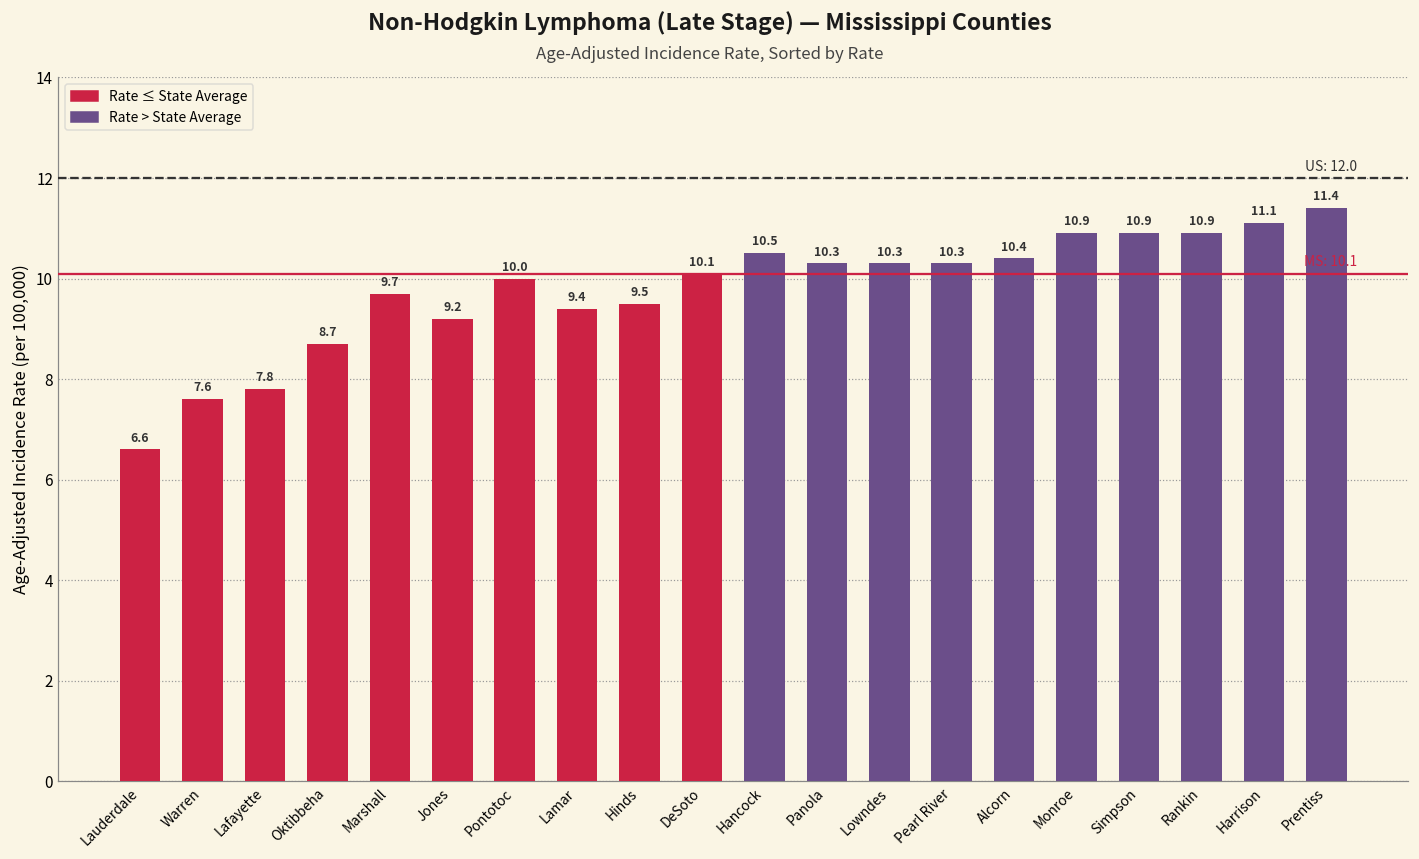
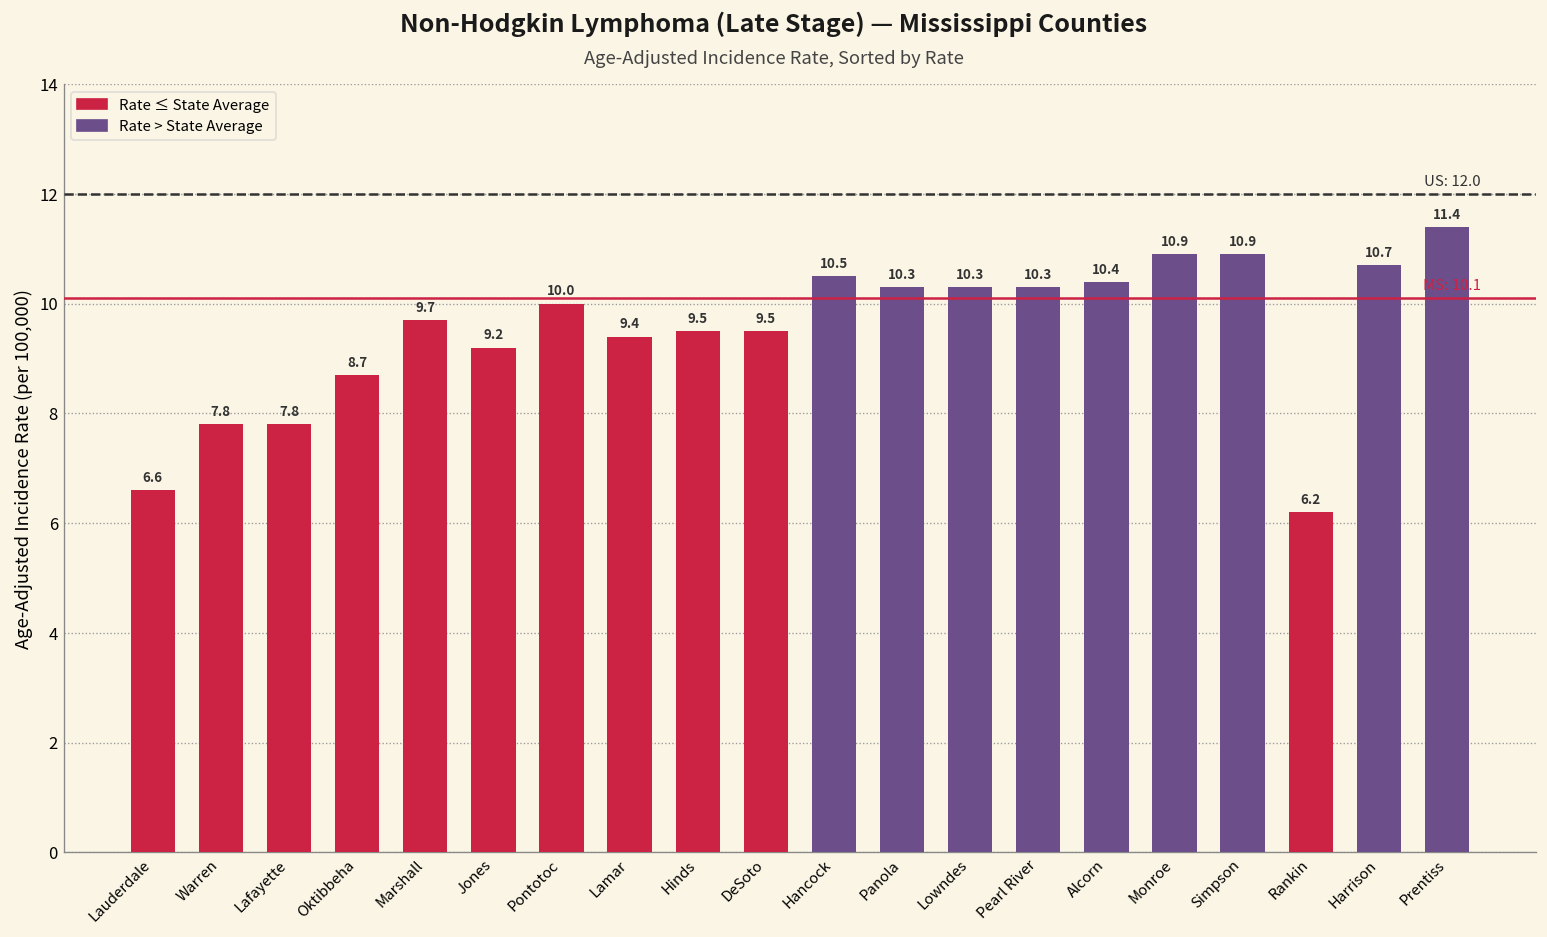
Warren: 7.6 -> 7.8
DeSoto: 10.1 -> 9.5
Rankin: 10.9 -> 6.2
Harrison: 11.1 -> 10.7
